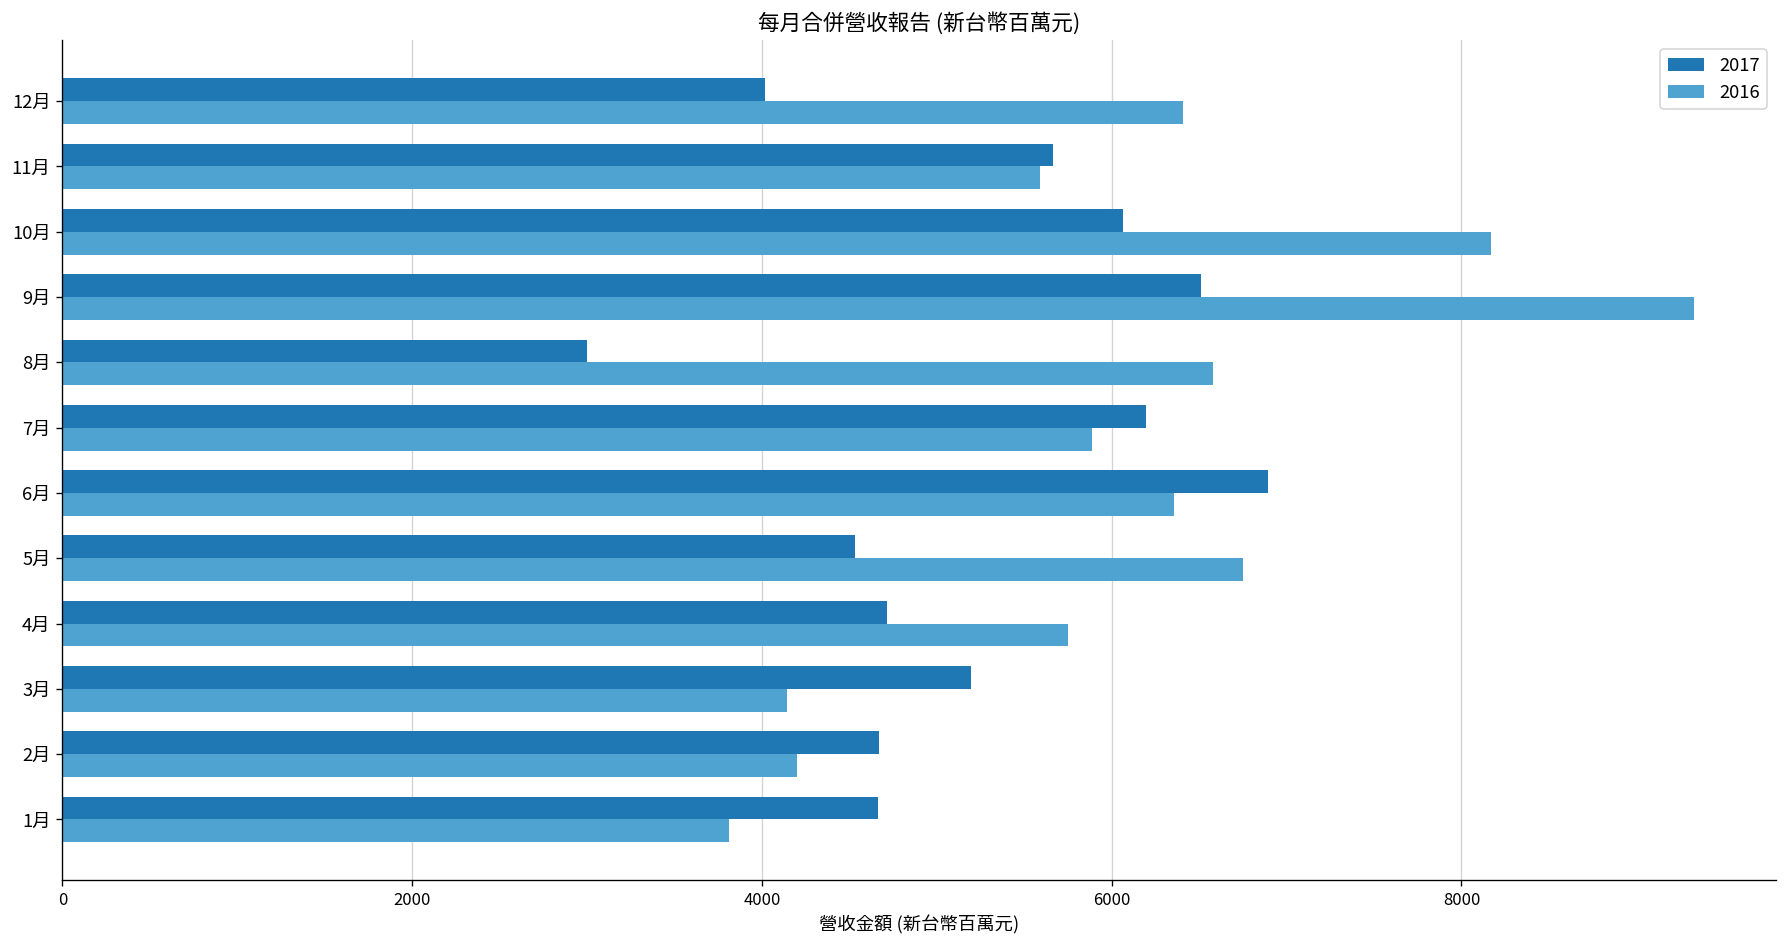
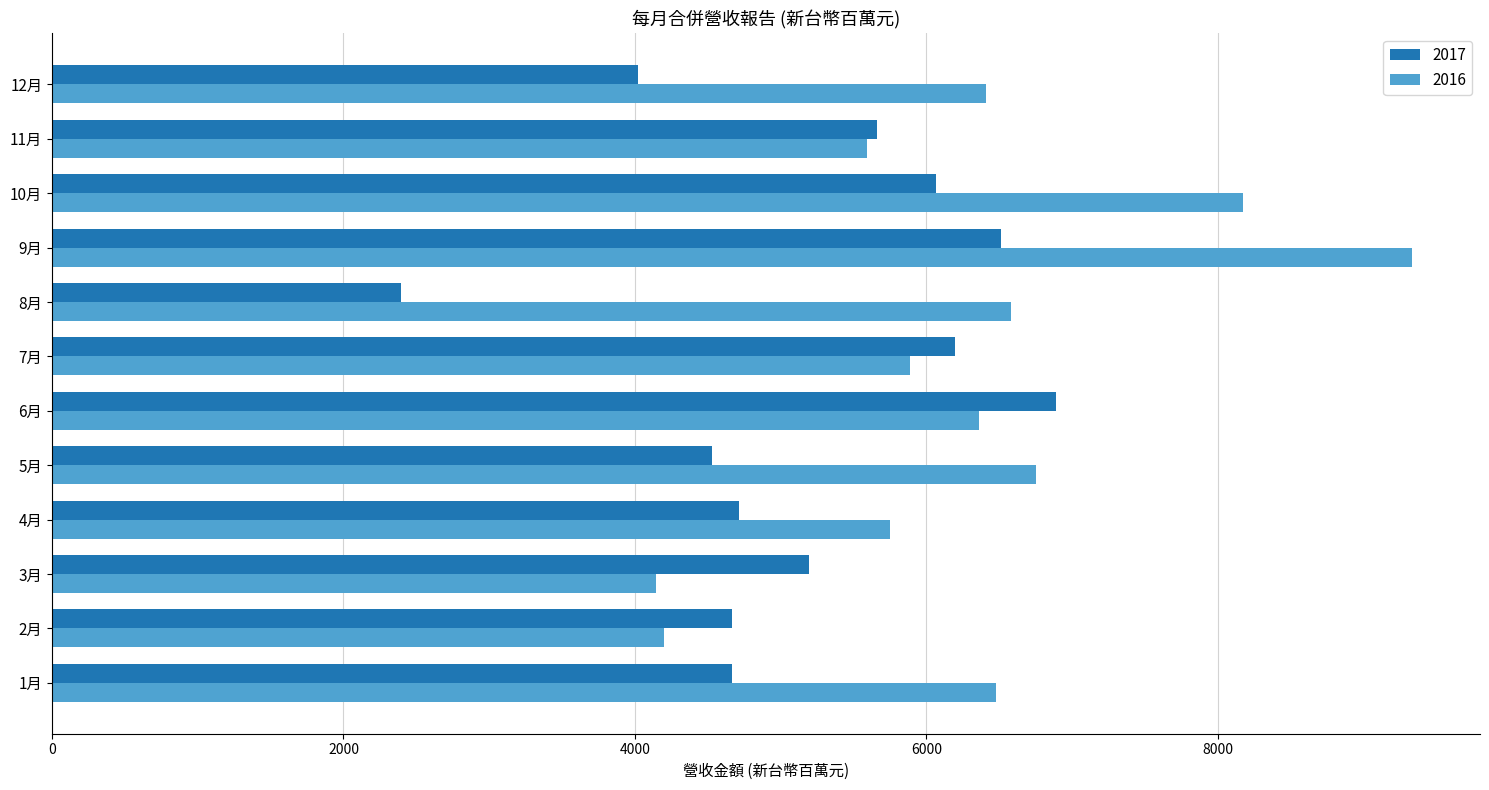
2017, 8月: 3000 -> 2400
2016, 1月: 3810 -> 6480
